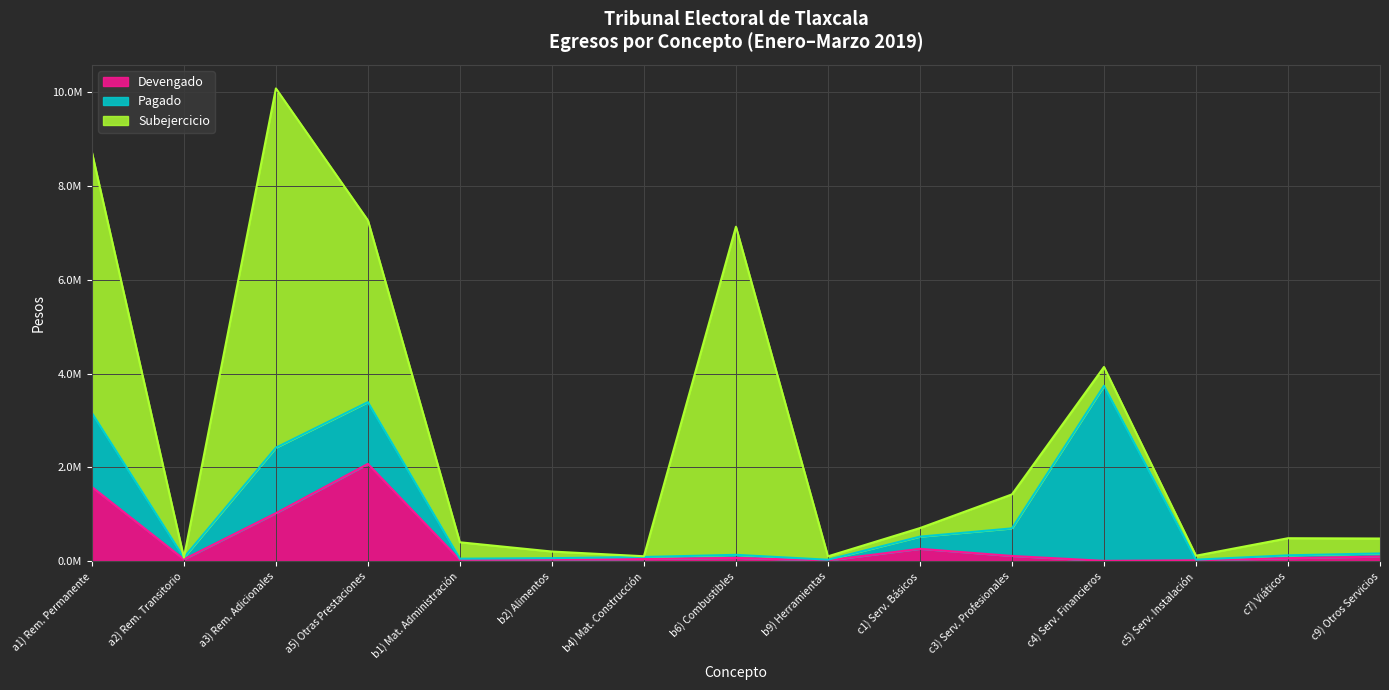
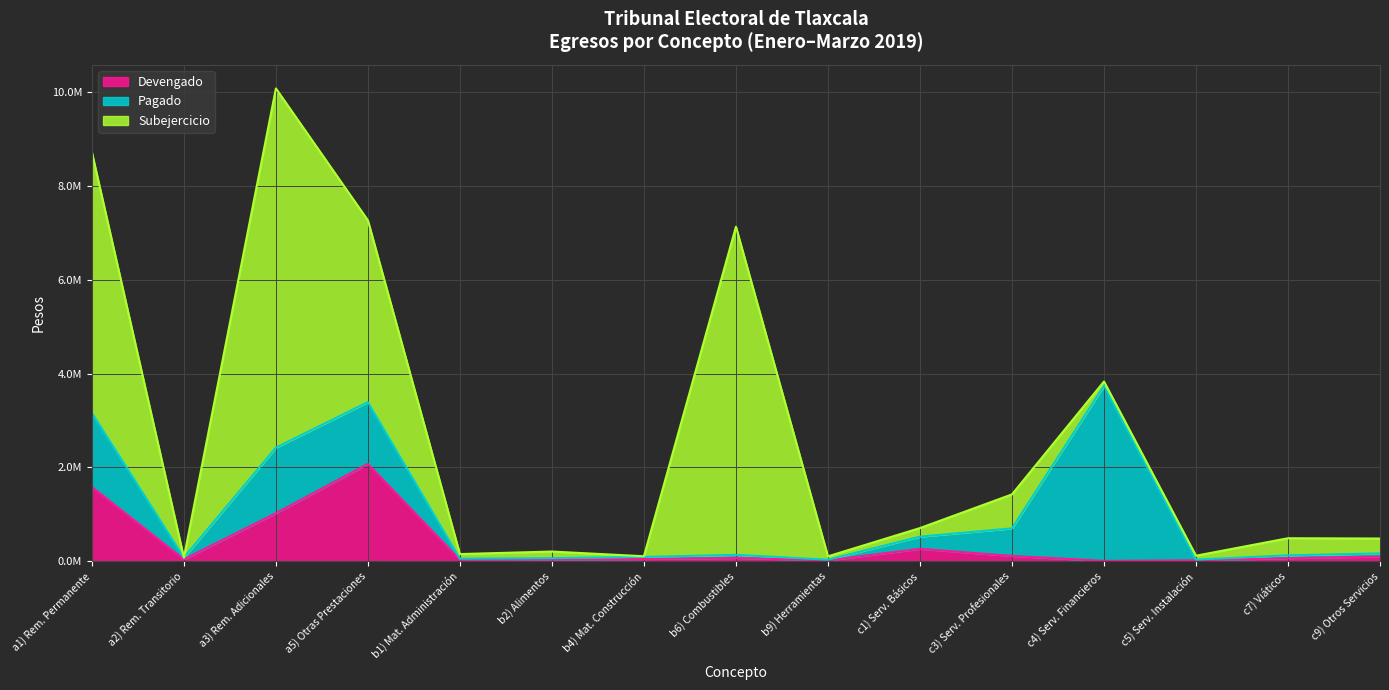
Subejercicio, b1) Mat. Administración: 400000 -> 100000
Subejercicio, c4) Serv. Financieros: 400000 -> 100000
